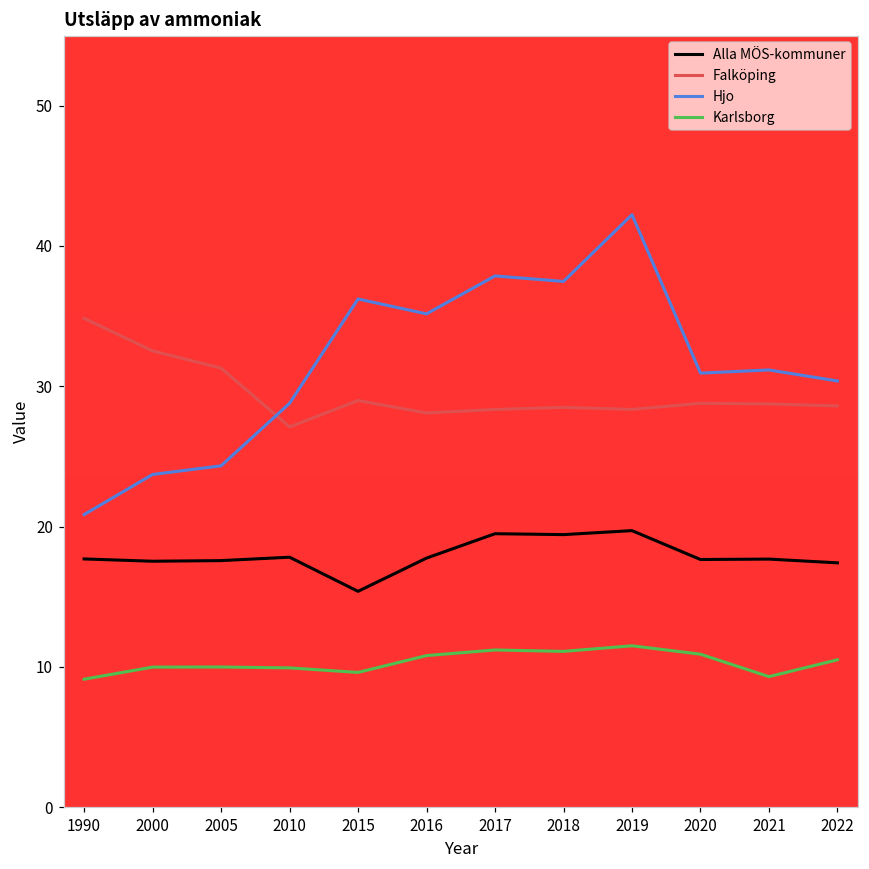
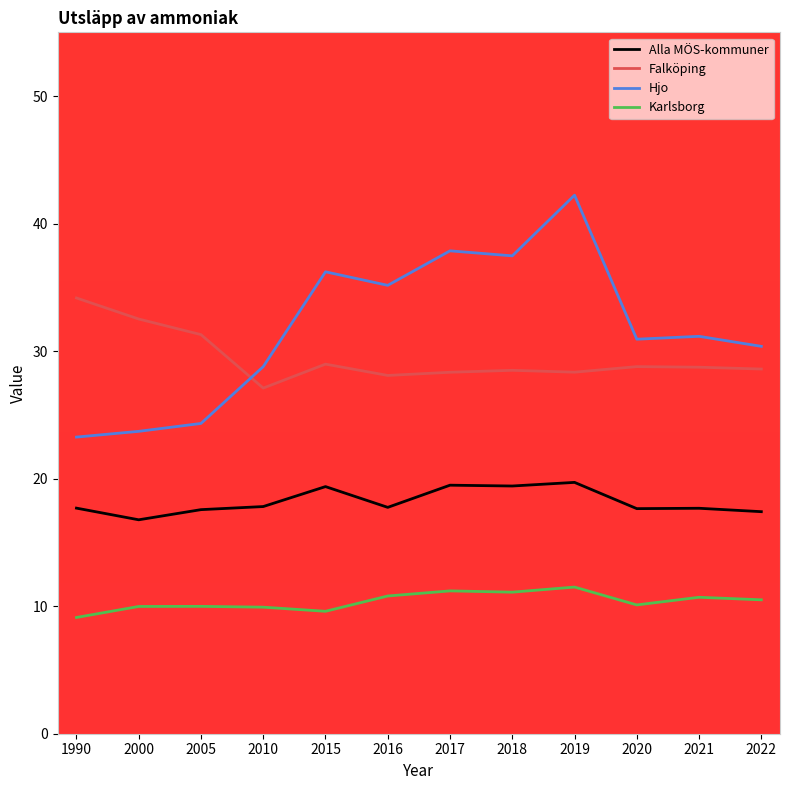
Falköping, 1990: 34.8 -> 34.2
Hjo, 1990: 20.9 -> 23.3
Alla MÖS-kommuner, 2000: 17.5 -> 16.8
Alla MÖS-kommuner, 2015: 15.4 -> 19.4
Karlsborg, 2020: 10.9 -> 10.1
Karlsborg, 2021: 9.3 -> 10.7
